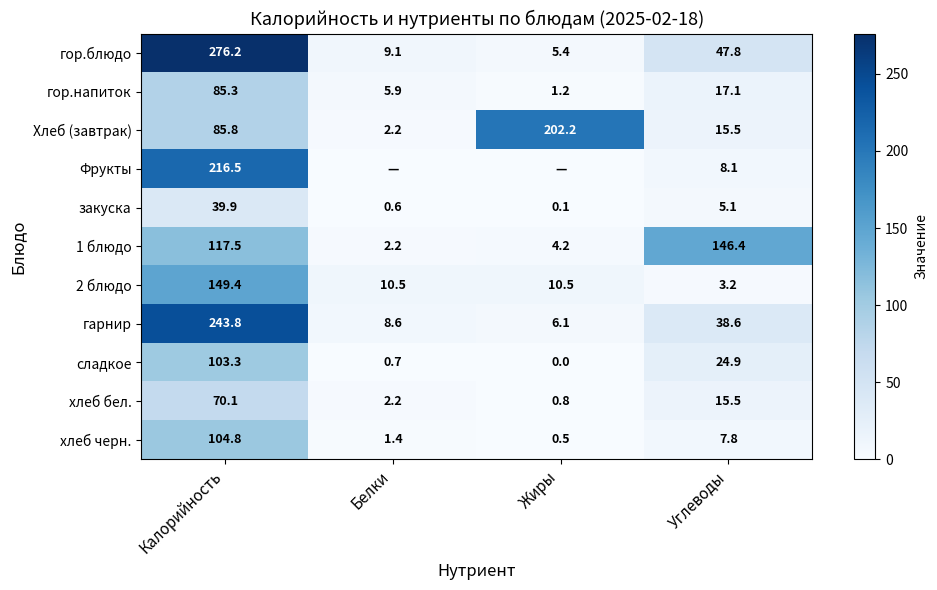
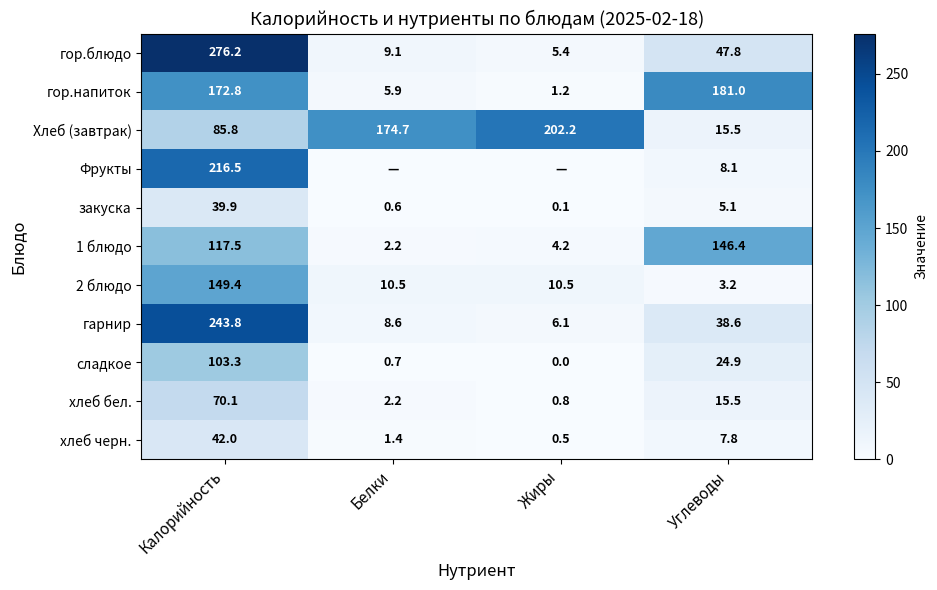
гор.напиток, Калорийность: 85.3 -> 172.8
гор.напиток, Углеводы: 17.1 -> 181.0
Хлеб (завтрак), Белки: 2.2 -> 174.7
хлеб черн., Калорийность: 104.8 -> 42.0
